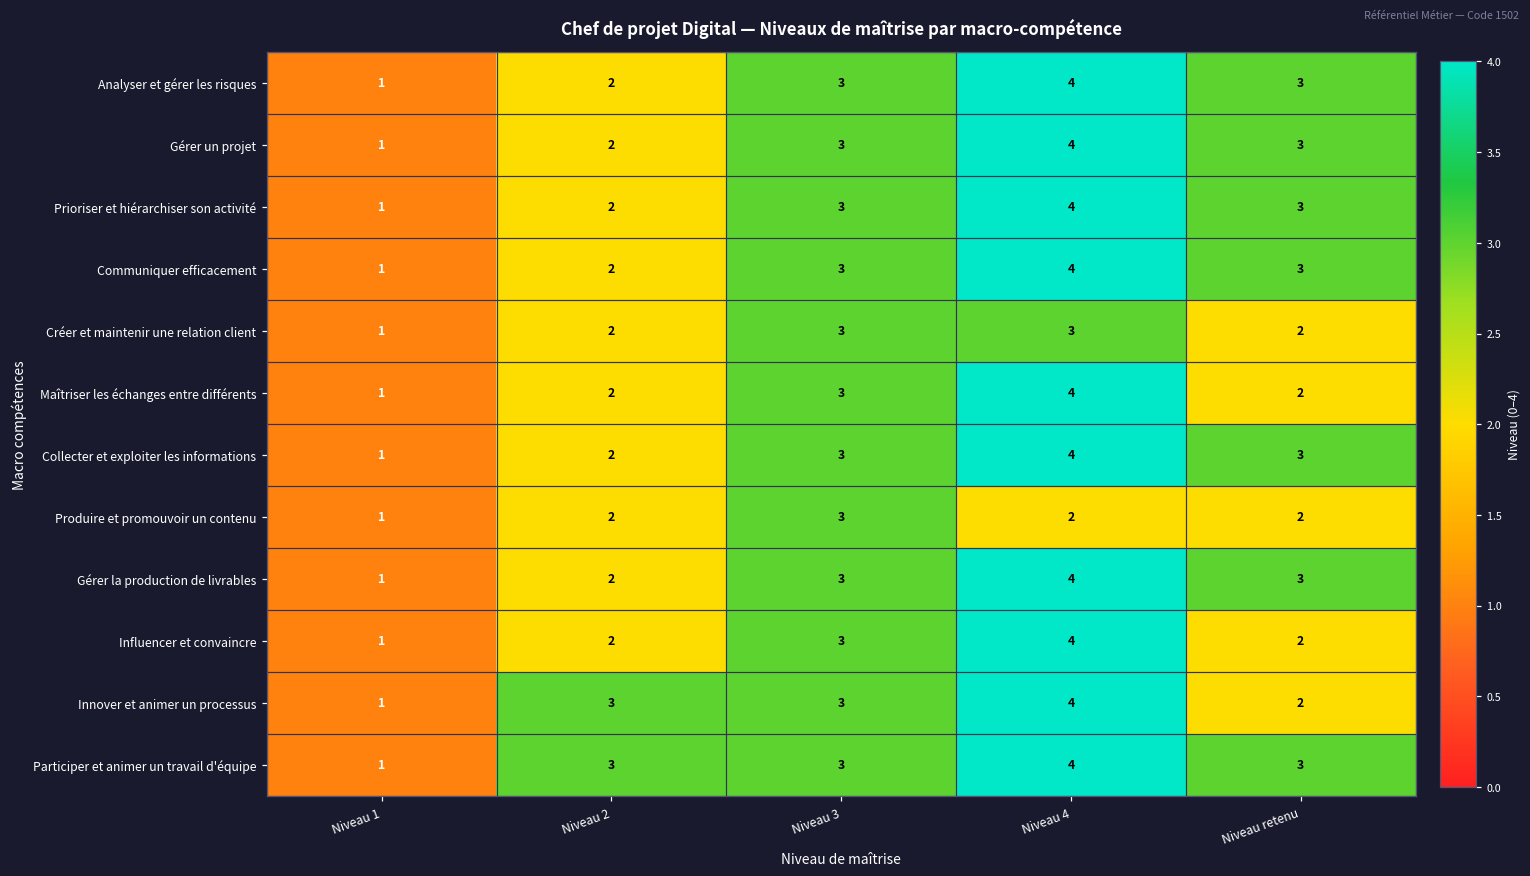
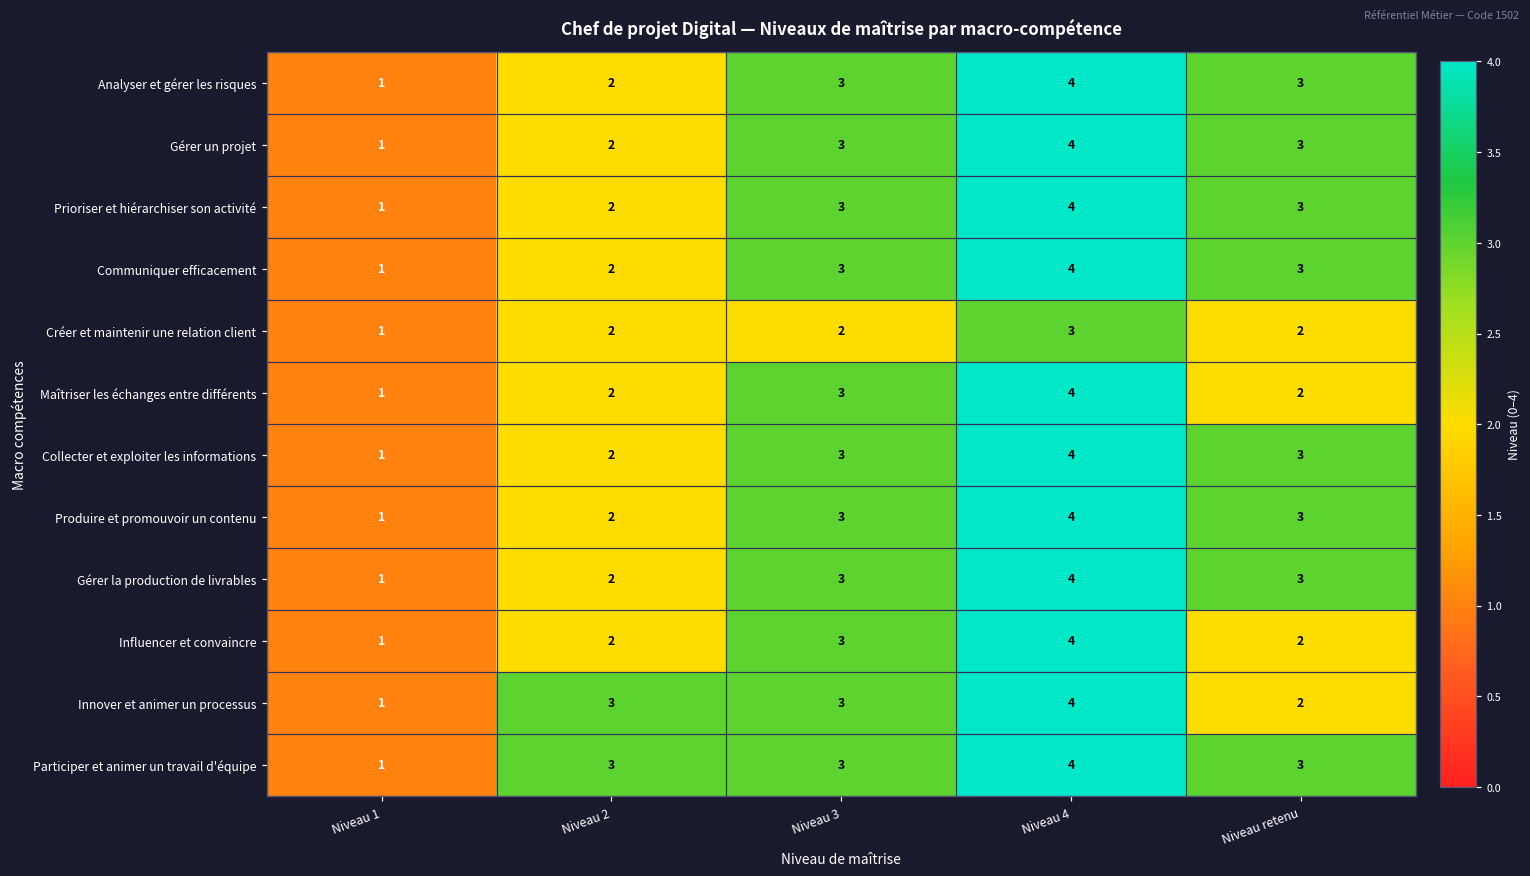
Créer et maintenir une relation client, Niveau 3: 3 -> 2
Produire et promouvoir un contenu, Niveau 4: 2 -> 4
Produire et promouvoir un contenu, Niveau retenu: 2 -> 3
